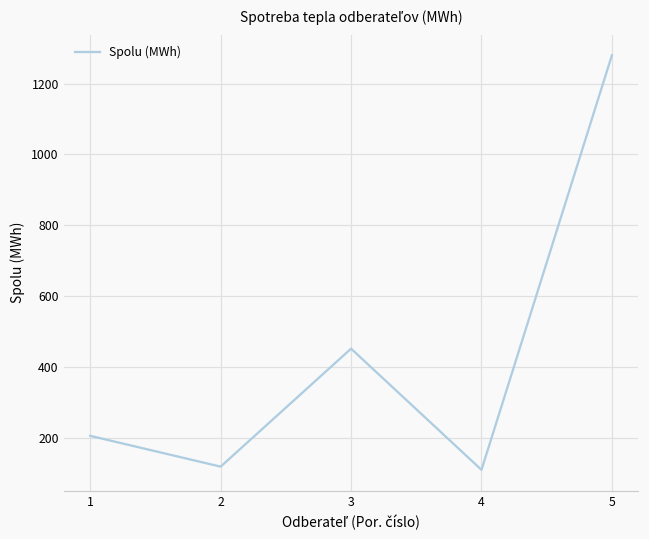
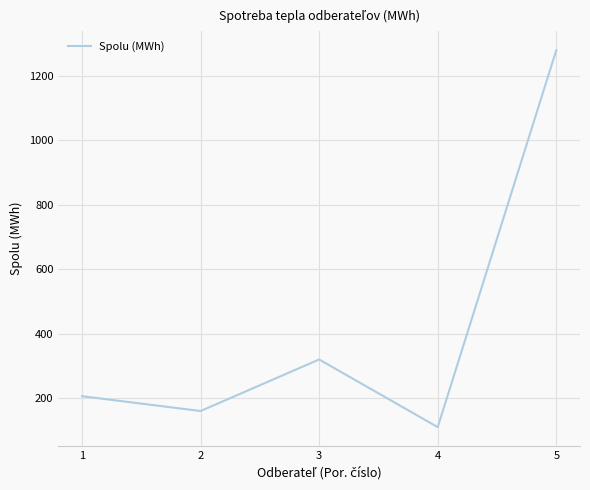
2: 120 -> 160
3: 450 -> 320
